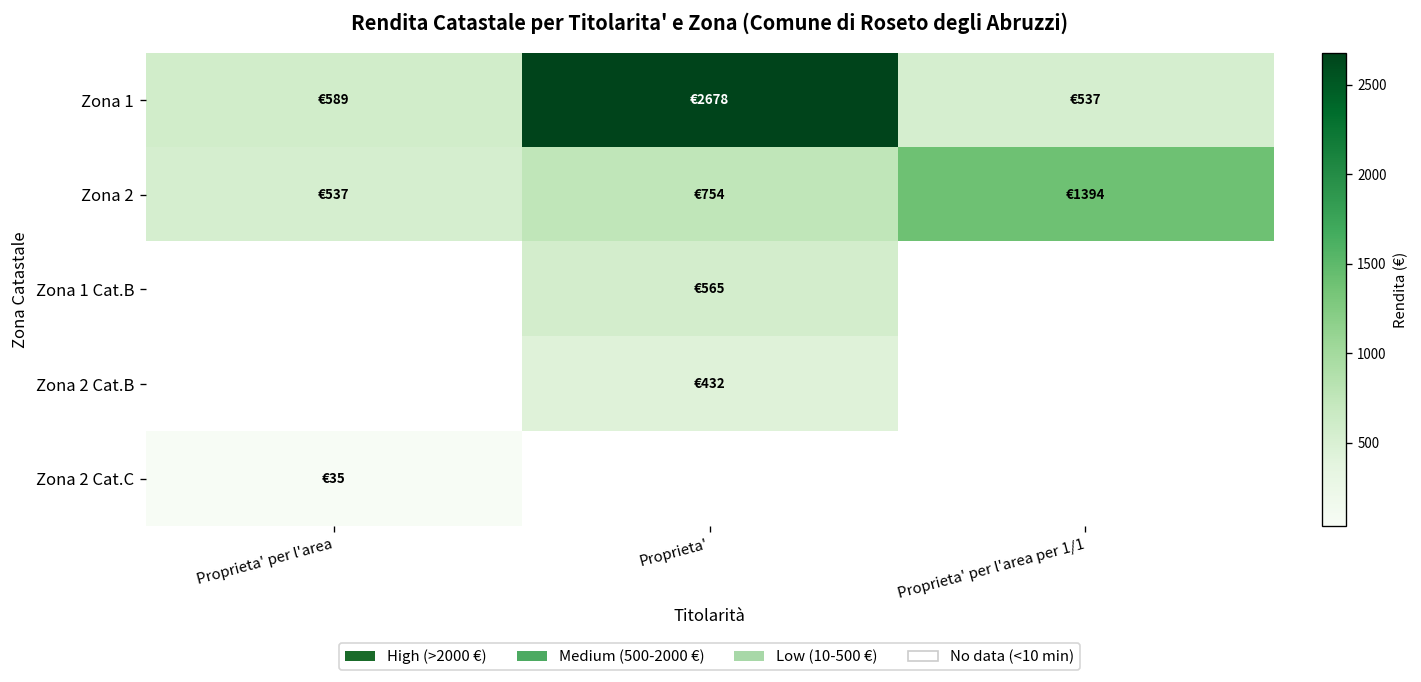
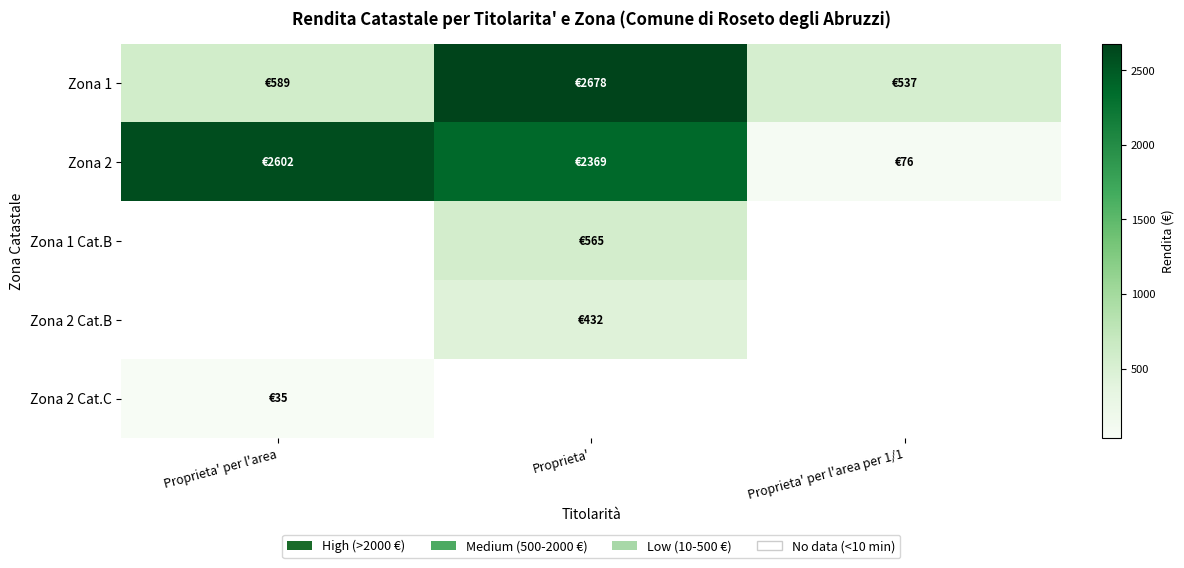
Zona 2, Proprieta' per l'area: €537 -> €2602
Zona 2, Proprieta': €754 -> €2369
Zona 2, Proprieta' per l'area per 1/1: €1394 -> €76
